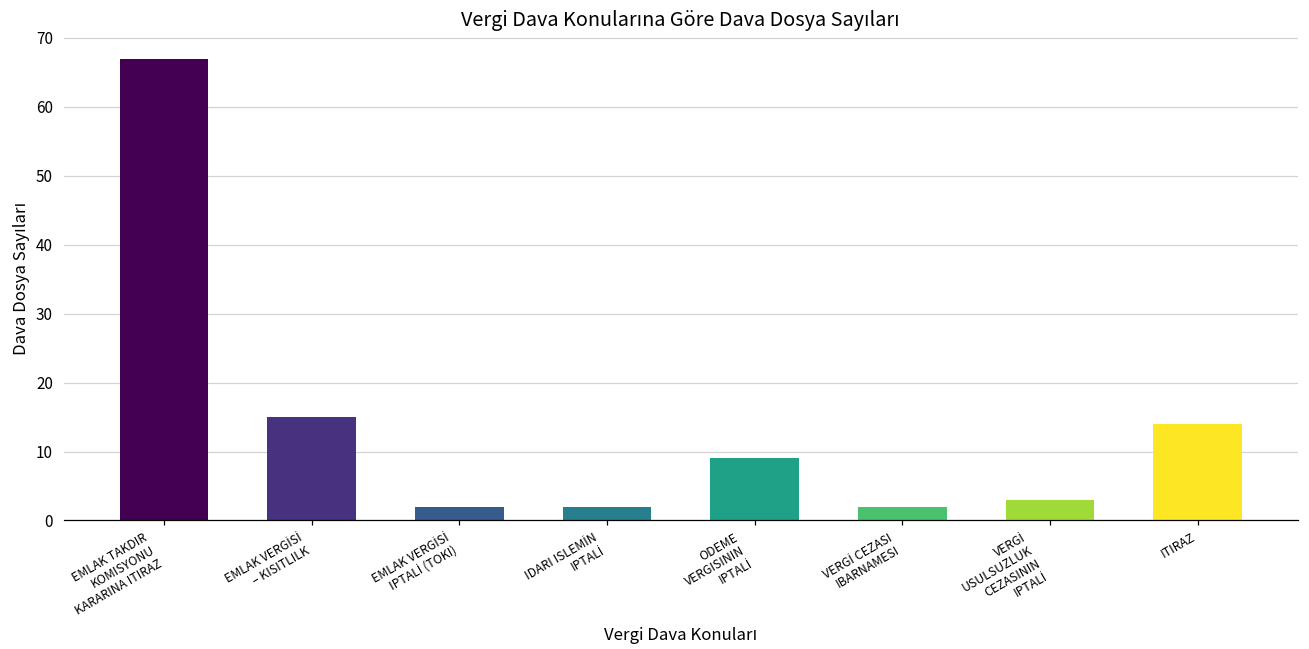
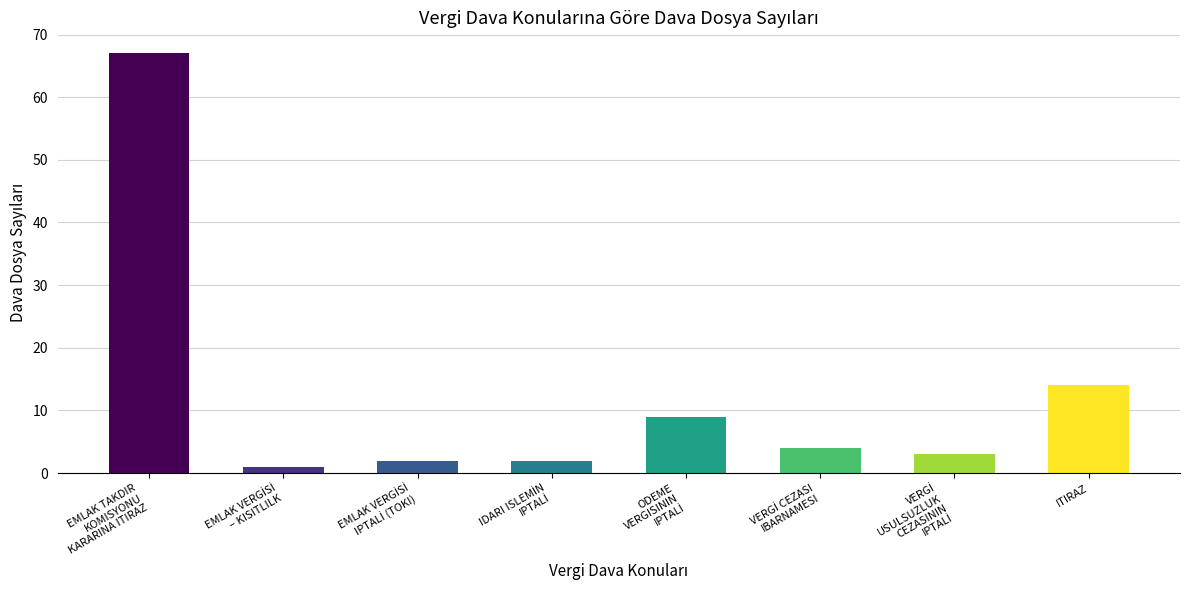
EMLAK VERGİSİ – KISITLILK: 15 -> 1
VERGİ CEZASI IBARNAMESI: 2 -> 4
